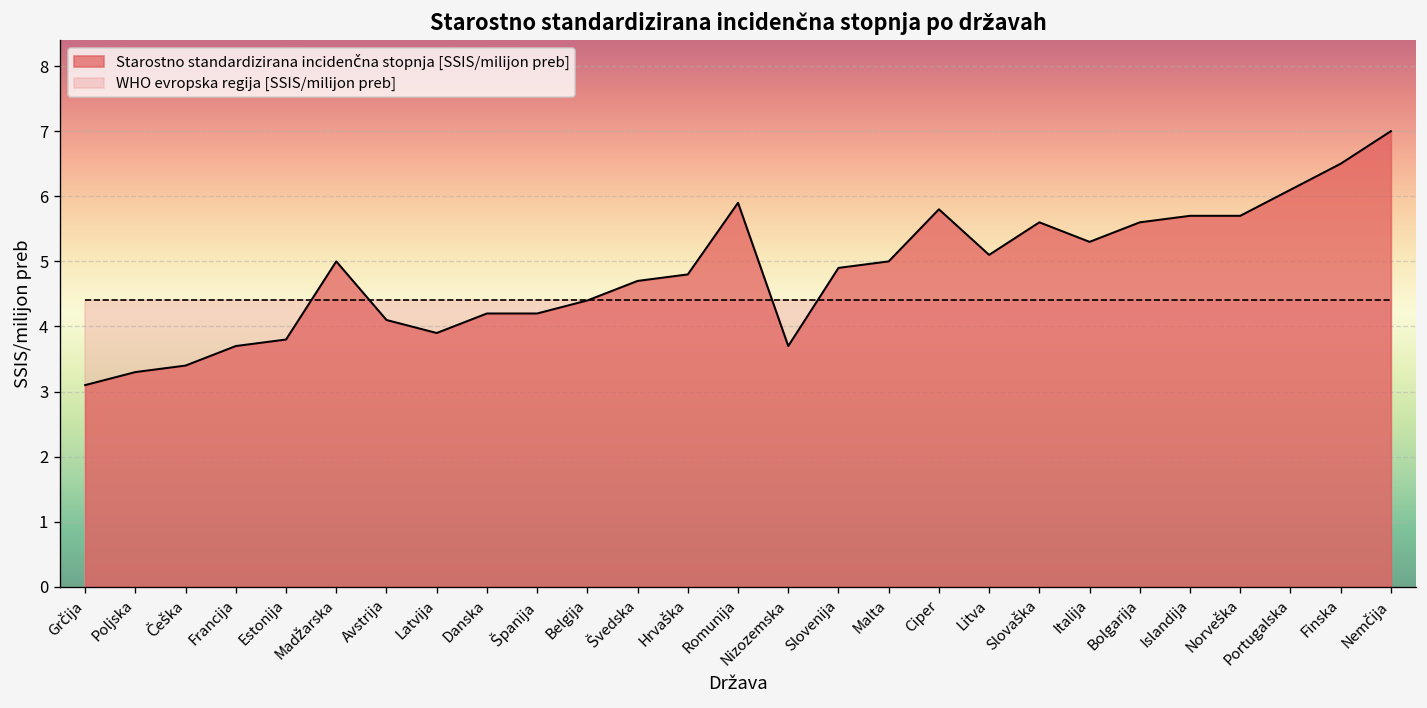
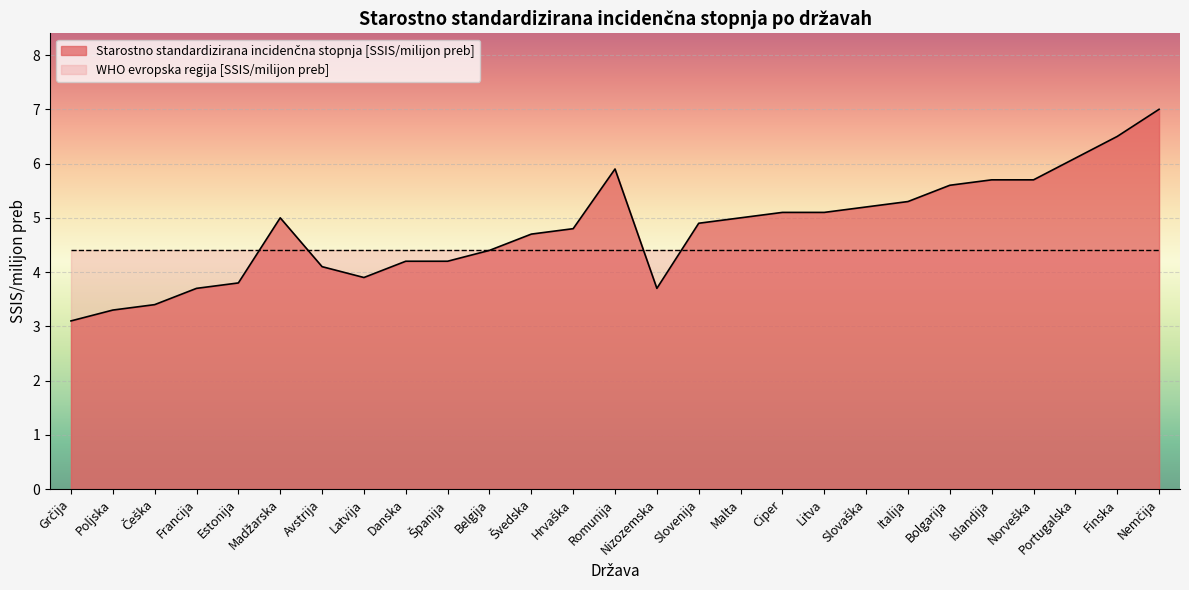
Starostno standardizirana incidenčna stopnja [SSIS/milijon preb], Ciper: 5.8 -> 5.1
Starostno standardizirana incidenčna stopnja [SSIS/milijon preb], Slovaška: 5.6 -> 5.2
